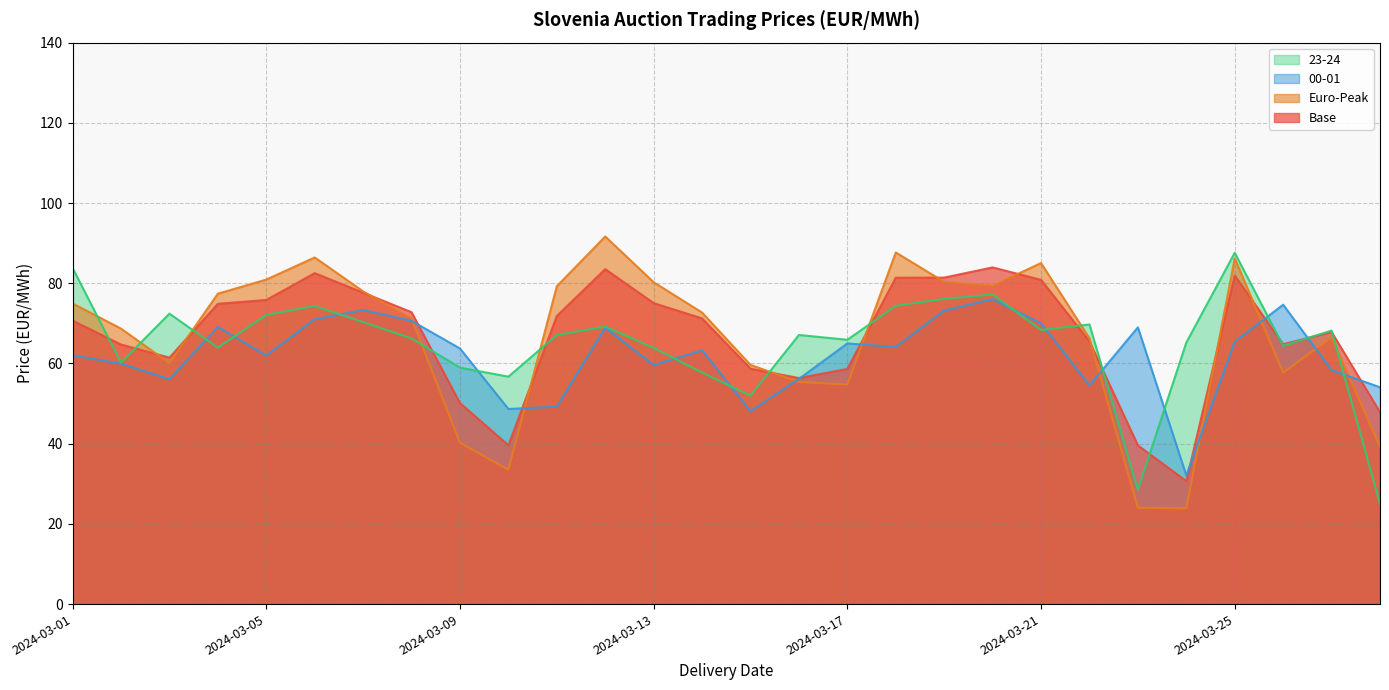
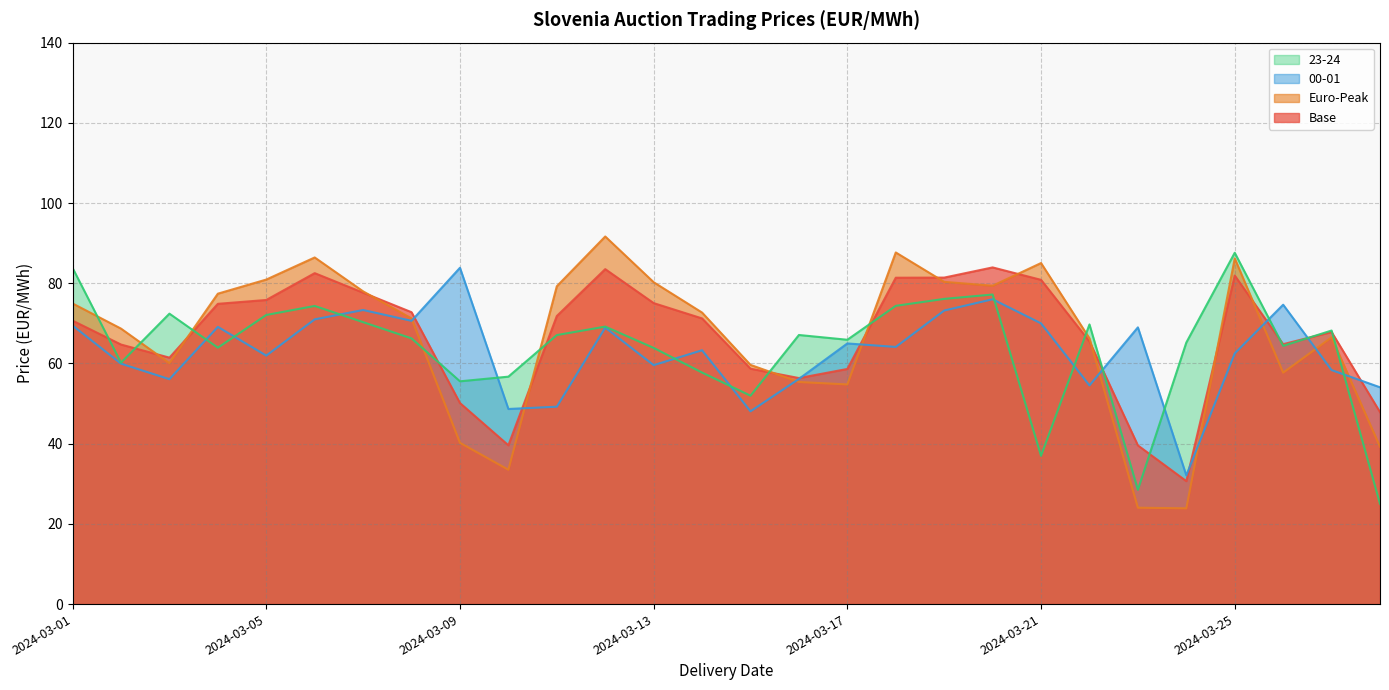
00-01, 2024-03-01: 62 -> 69
23-24, 2024-03-09: 59 -> 56
00-01, 2024-03-09: 64 -> 84
23-24, 2024-03-21: 68 -> 37
00-01, 2024-03-25: 65 -> 63
